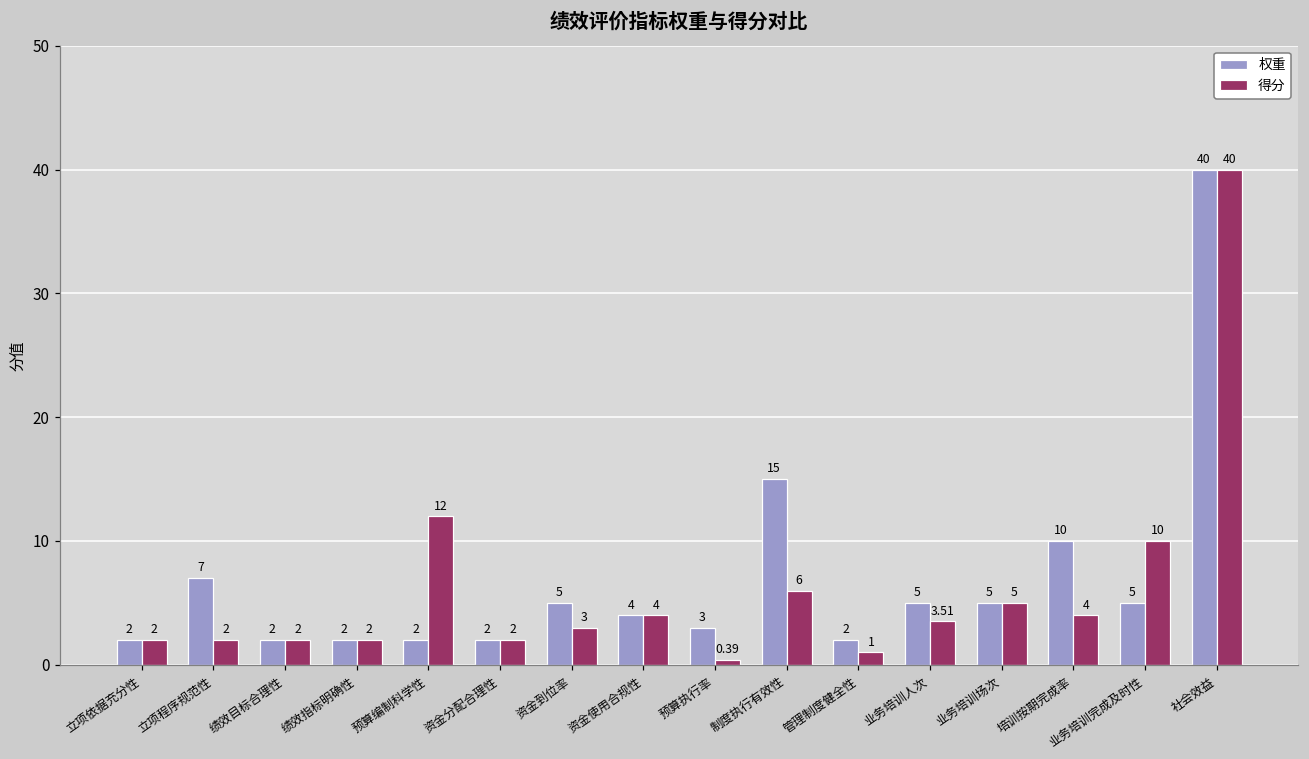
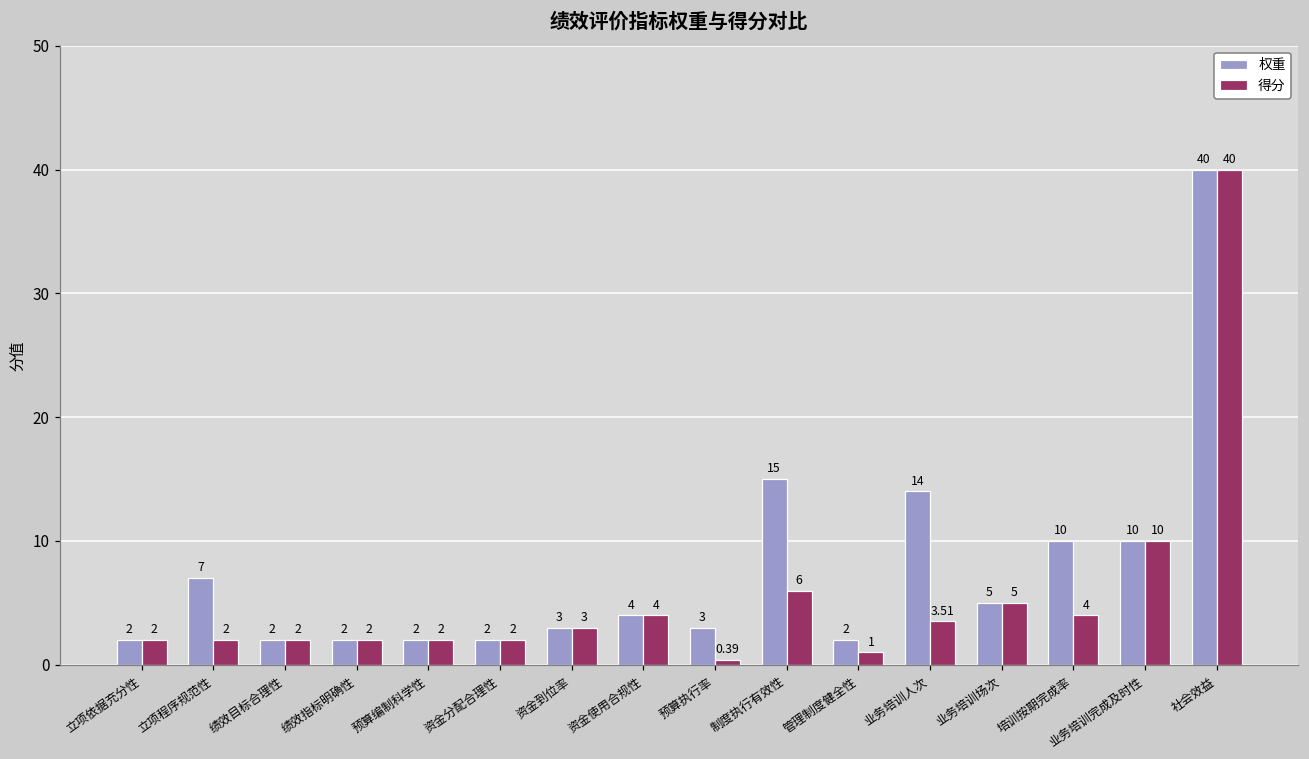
得分, 预算编制科学性: 12 -> 2
权重, 资金到位率: 5 -> 3
权重, 业务培训人次: 5 -> 14
权重, 业务培训完成及时性: 5 -> 10
